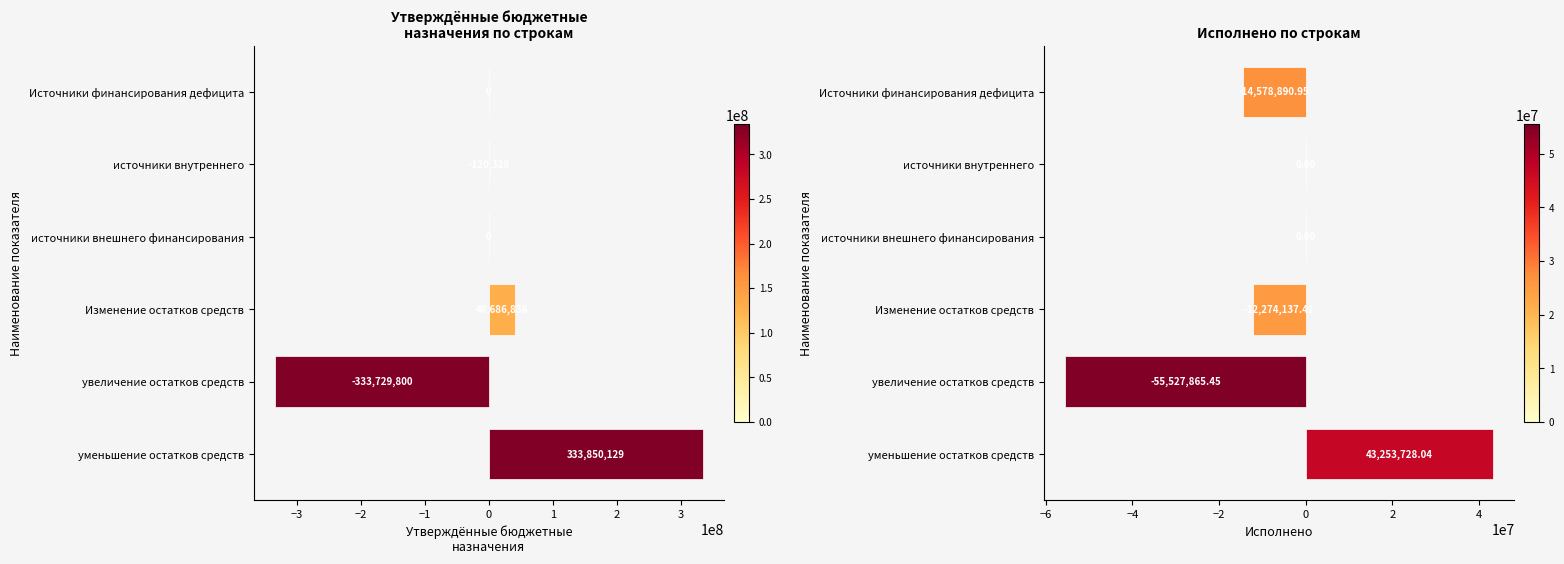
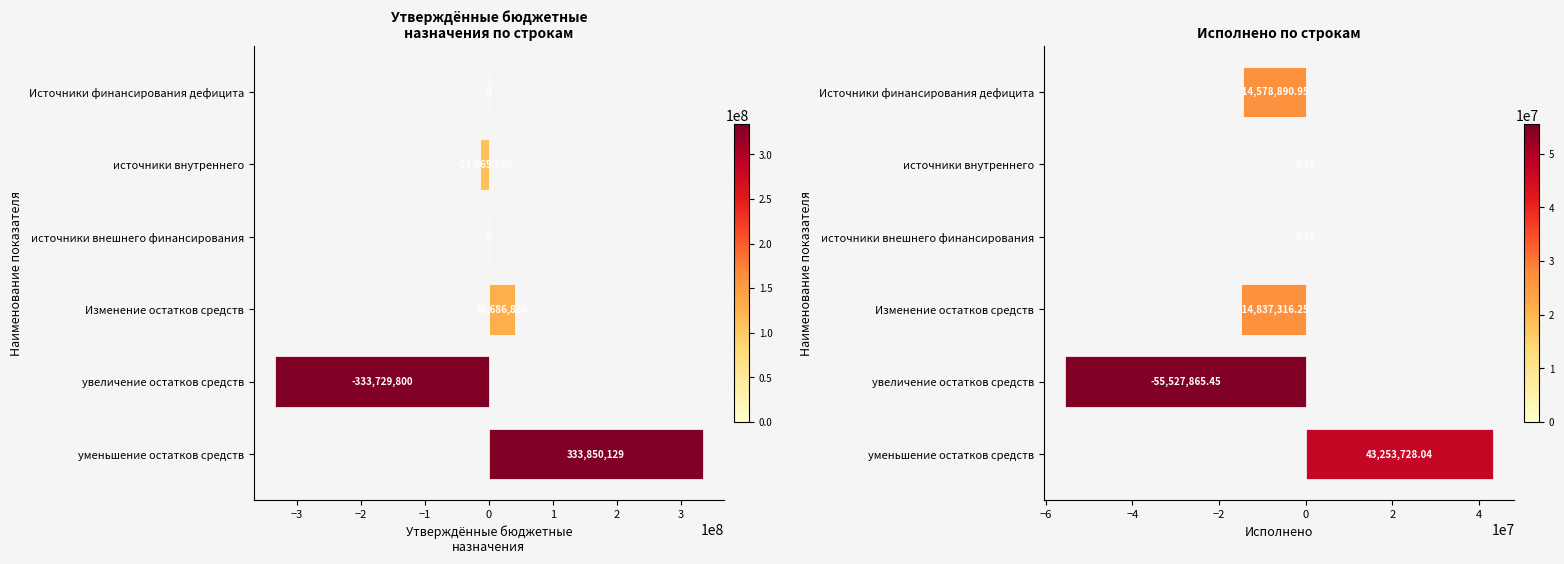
Утверждённые бюджетные назначения по строкам, источники внутреннего: 0 -> -10000000
Исполнено по строкам, Изменение остатков средств: -12,274,137.41 -> -14,837,316.25
